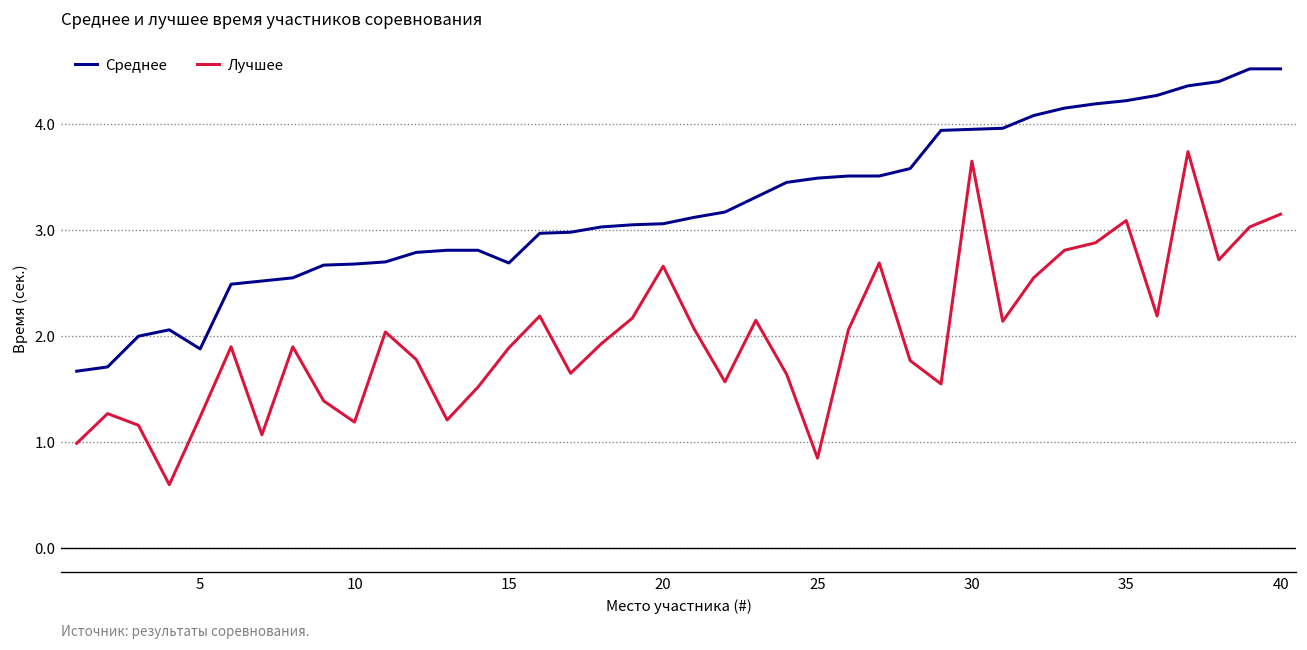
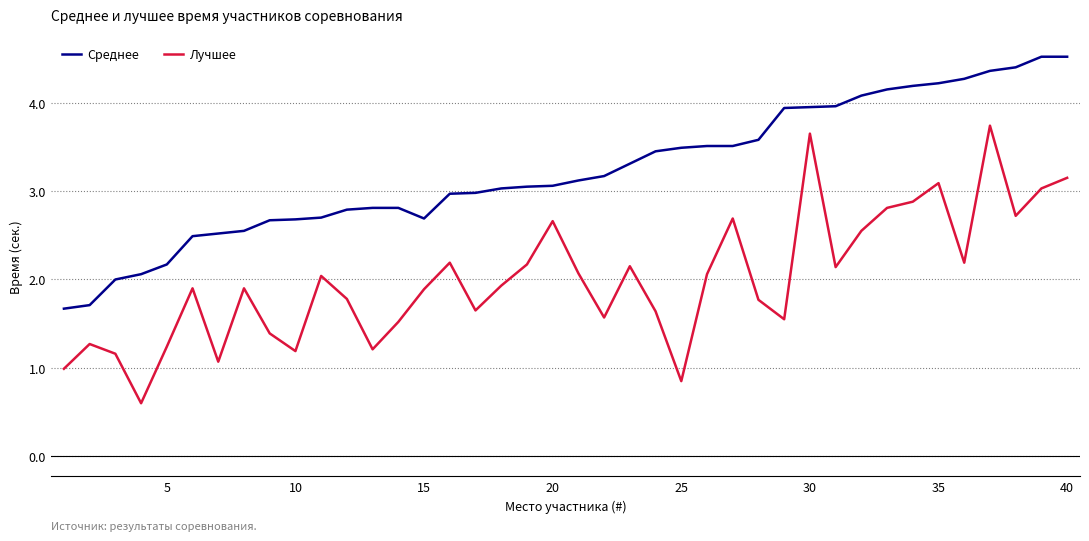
Среднее, 5: 1.9 -> 2.2
